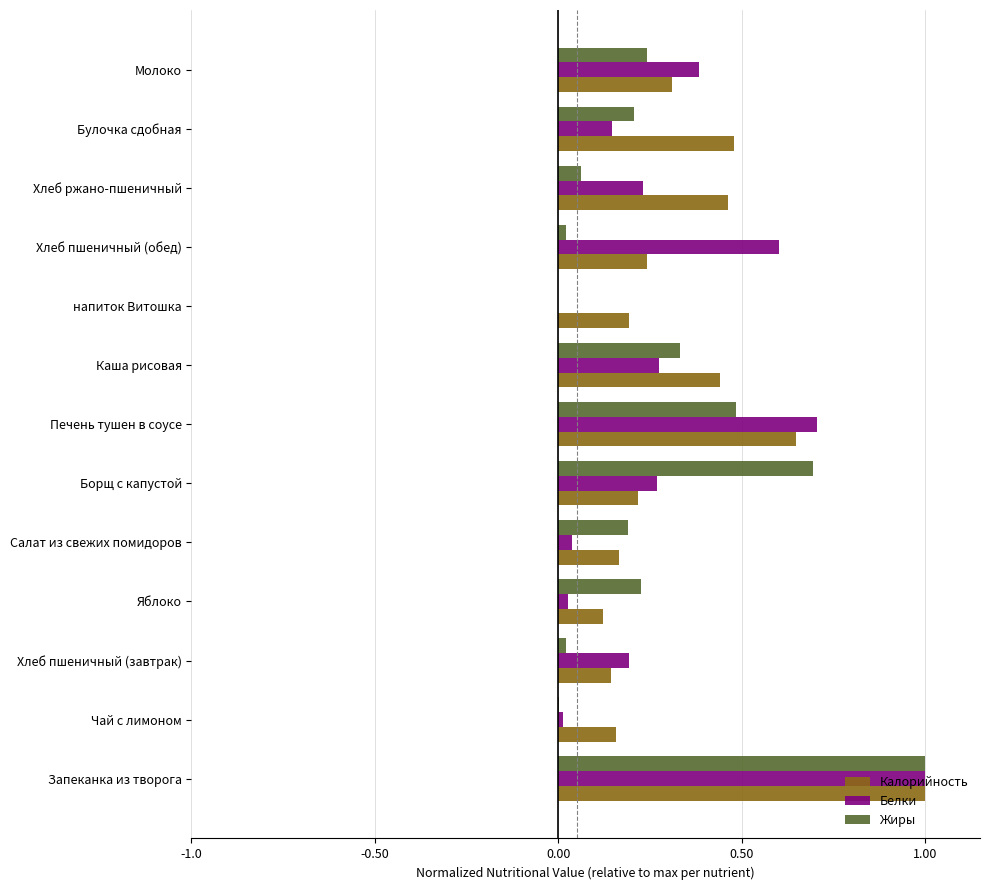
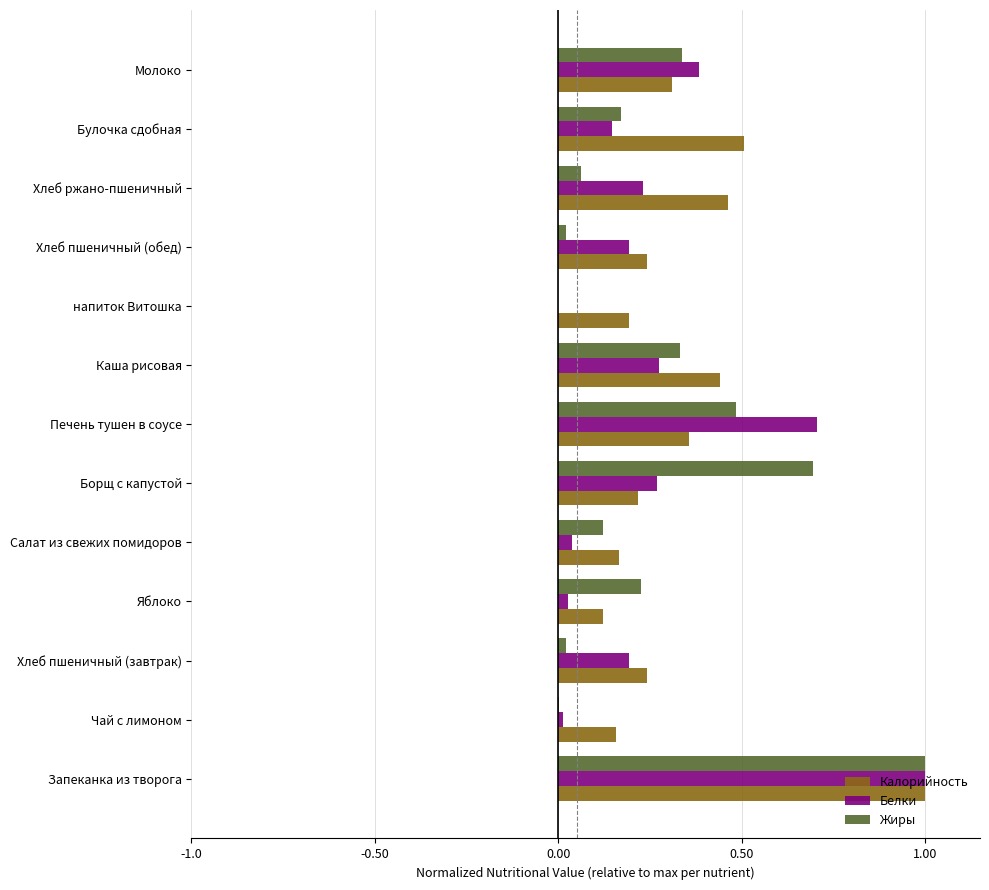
Жиры, Молоко: 0.24 -> 0.34
Жиры, Булочка сдобная: 0.21 -> 0.17
Калорийность, Булочка сдобная: 0.48 -> 0.51
Белки, Хлеб пшеничный (обед): 0.60 -> 0.19
Калорийность, Печень тушен в соусе: 0.65 -> 0.36
Жиры, Салат из свежих помидоров: 0.19 -> 0.12
Калорийность, Хлеб пшеничный (завтрак): 0.15 -> 0.24
